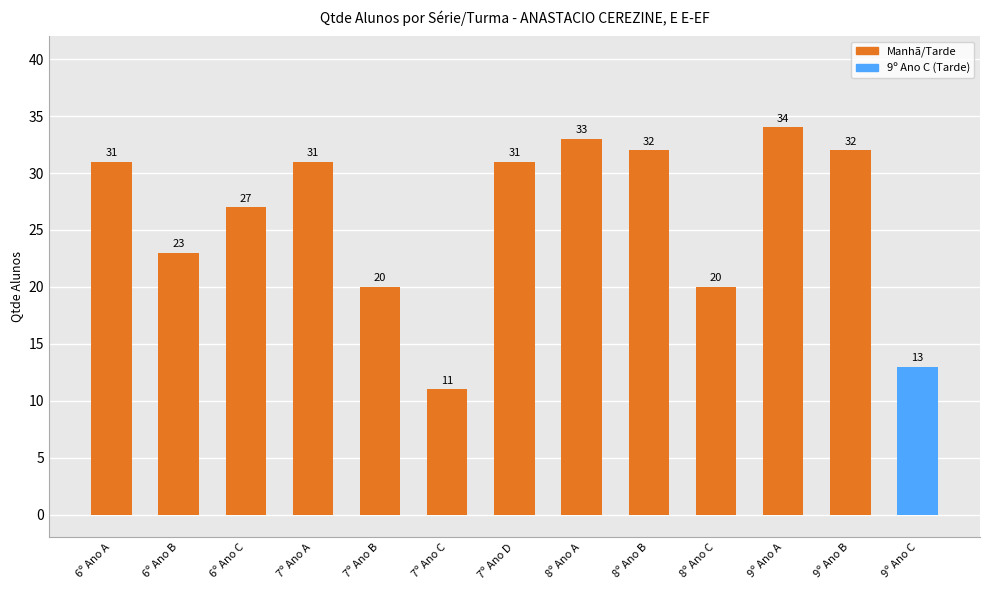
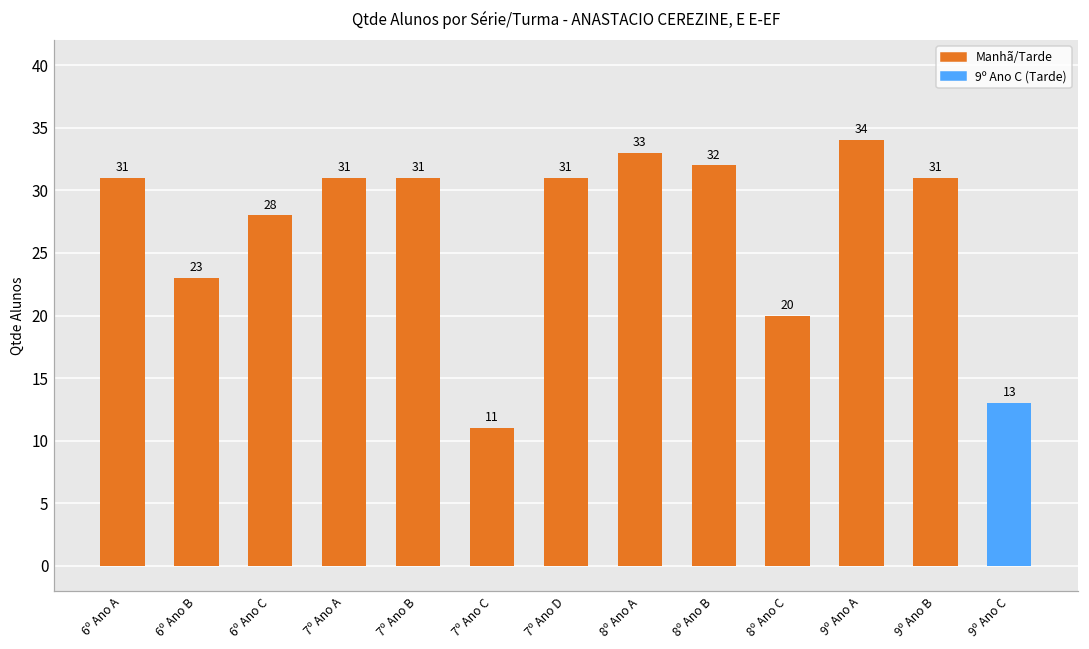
6º Ano C: 27 -> 28
7º Ano B: 20 -> 31
9º Ano B: 32 -> 31
